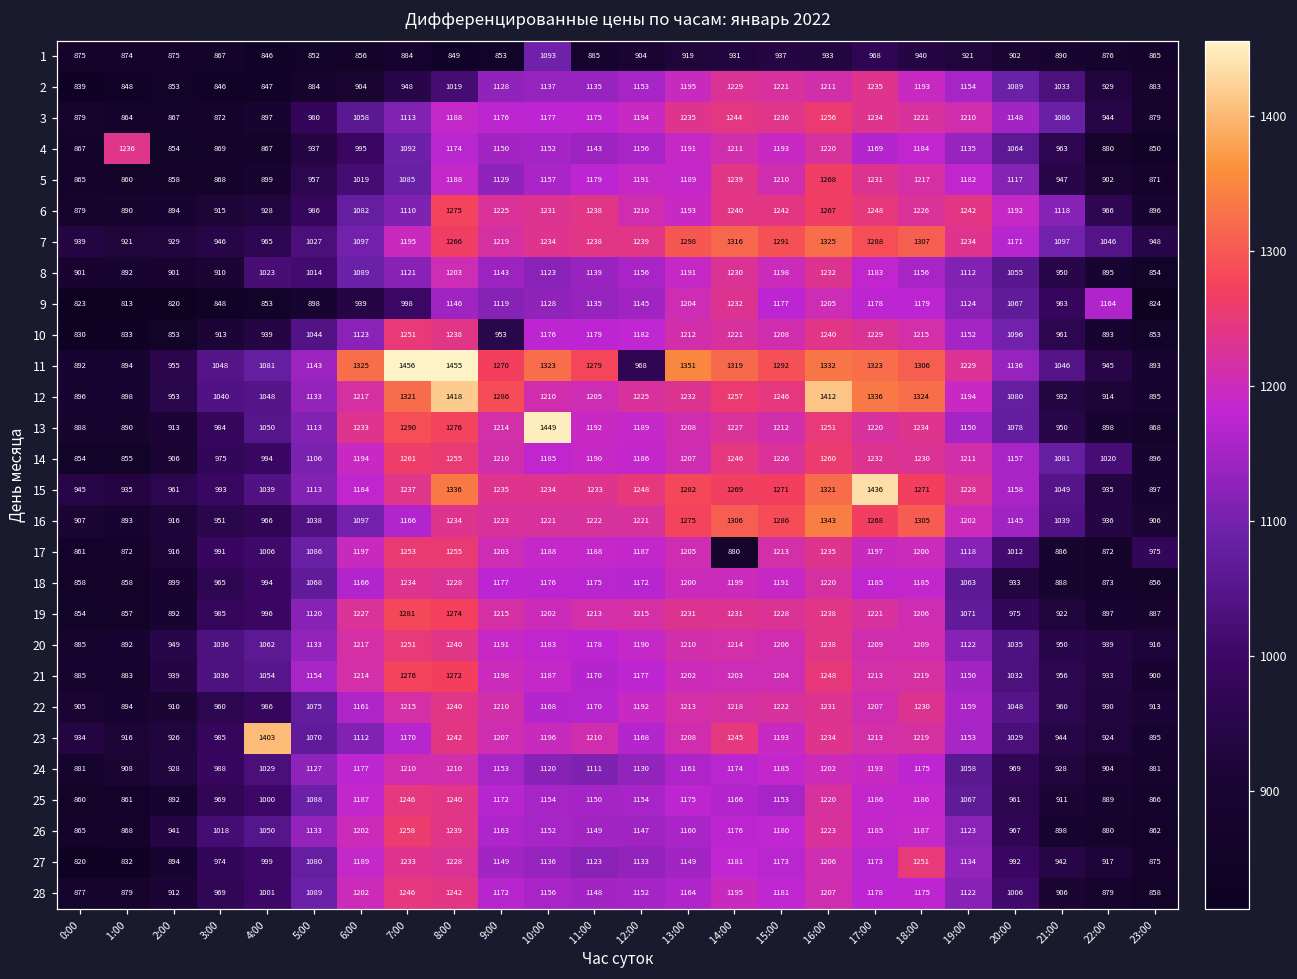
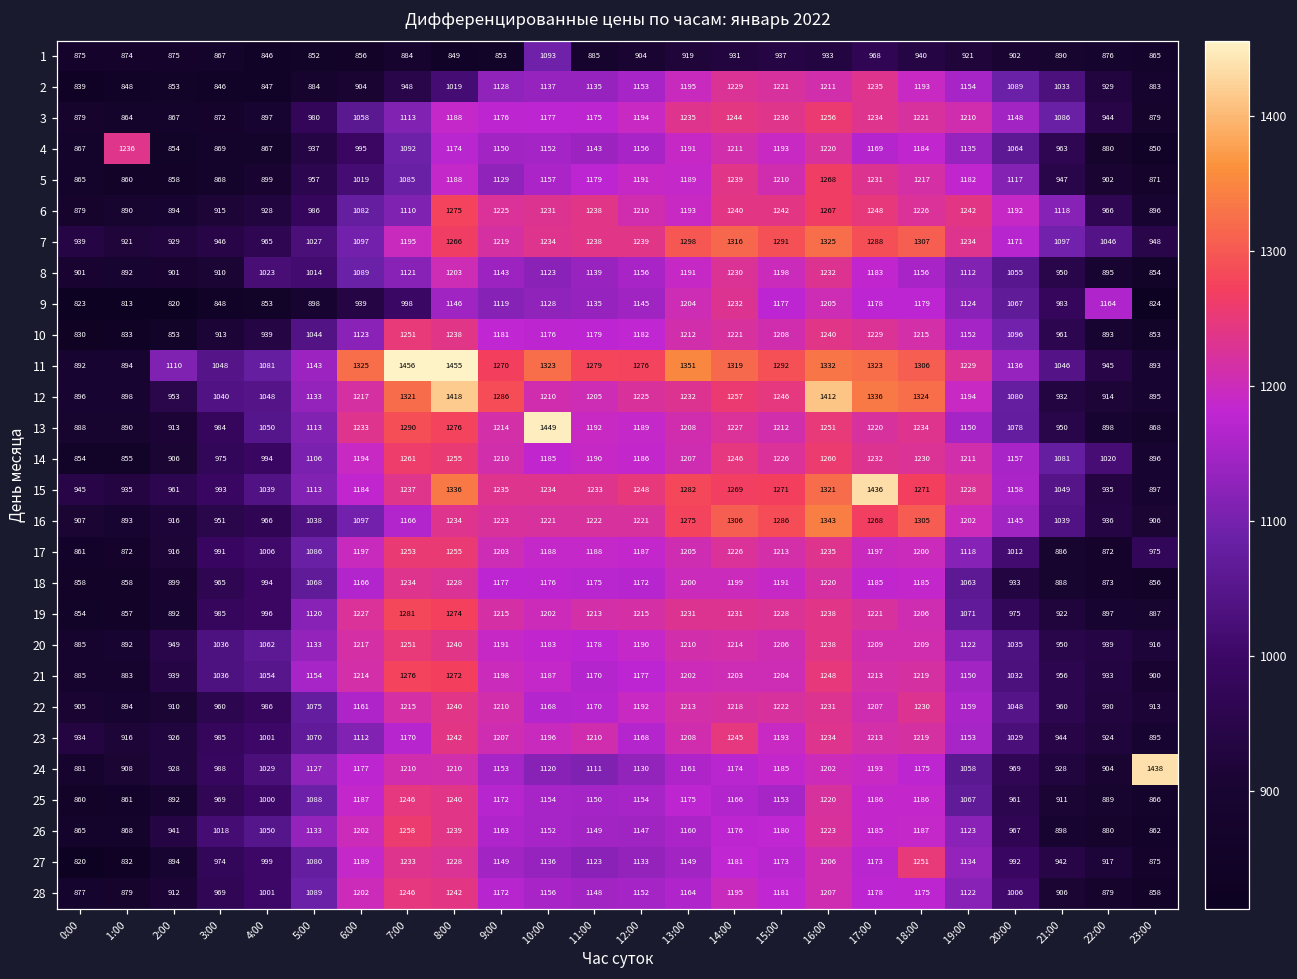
10, 9:00: 953 -> 1181
11, 2:00: 955 -> 1110
11, 12:00: 968 -> 1276
17, 14:00: 880 -> 1226
23, 4:00: 1403 -> 1001
24, 23:00: 881 -> 1438
